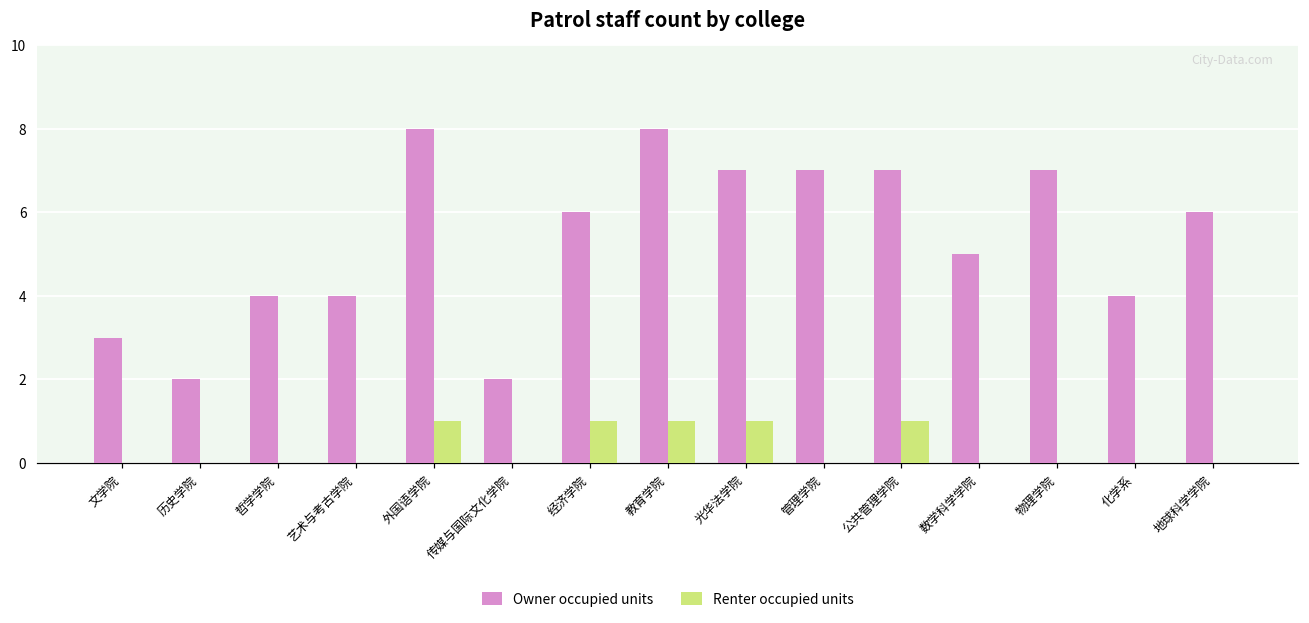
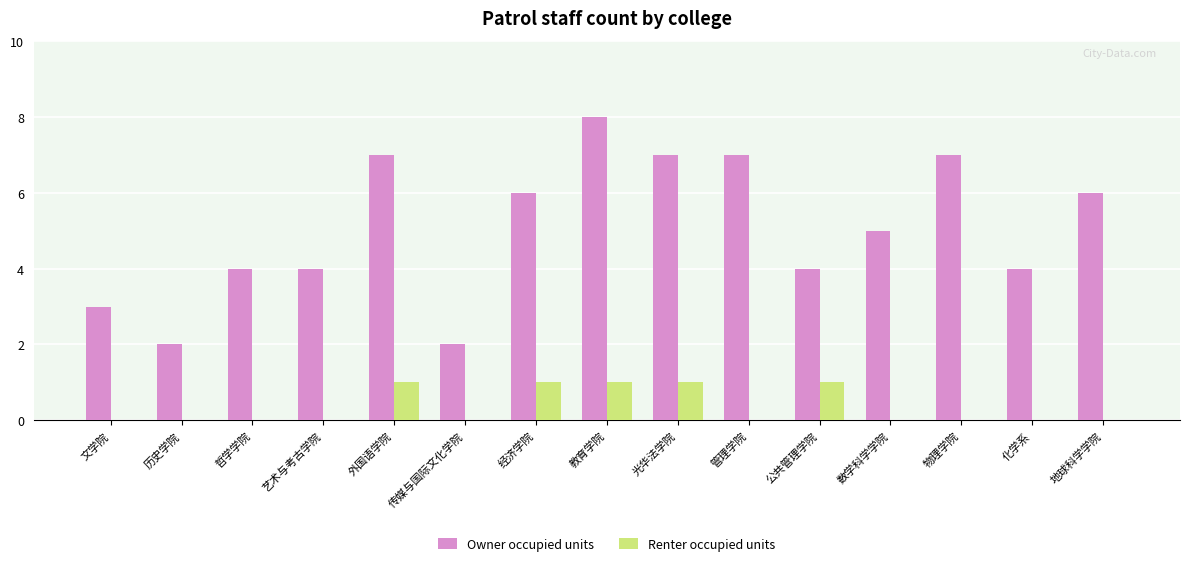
Owner occupied units, 外国语学院: 8 -> 7
Owner occupied units, 公共管理学院: 7 -> 4
